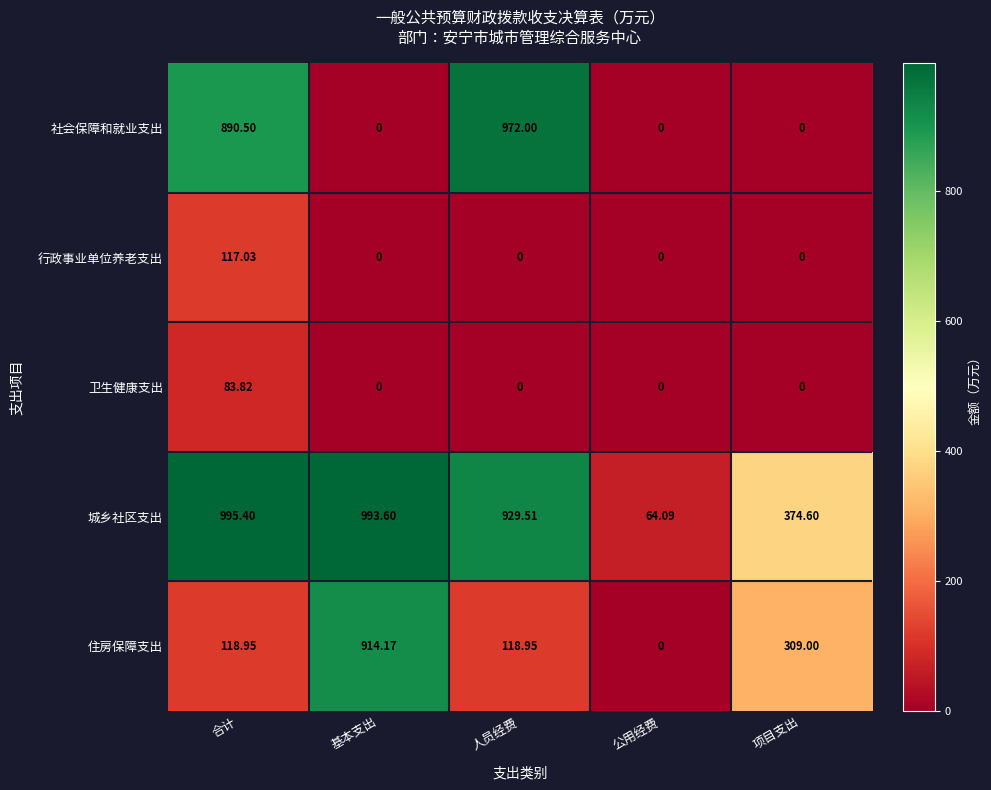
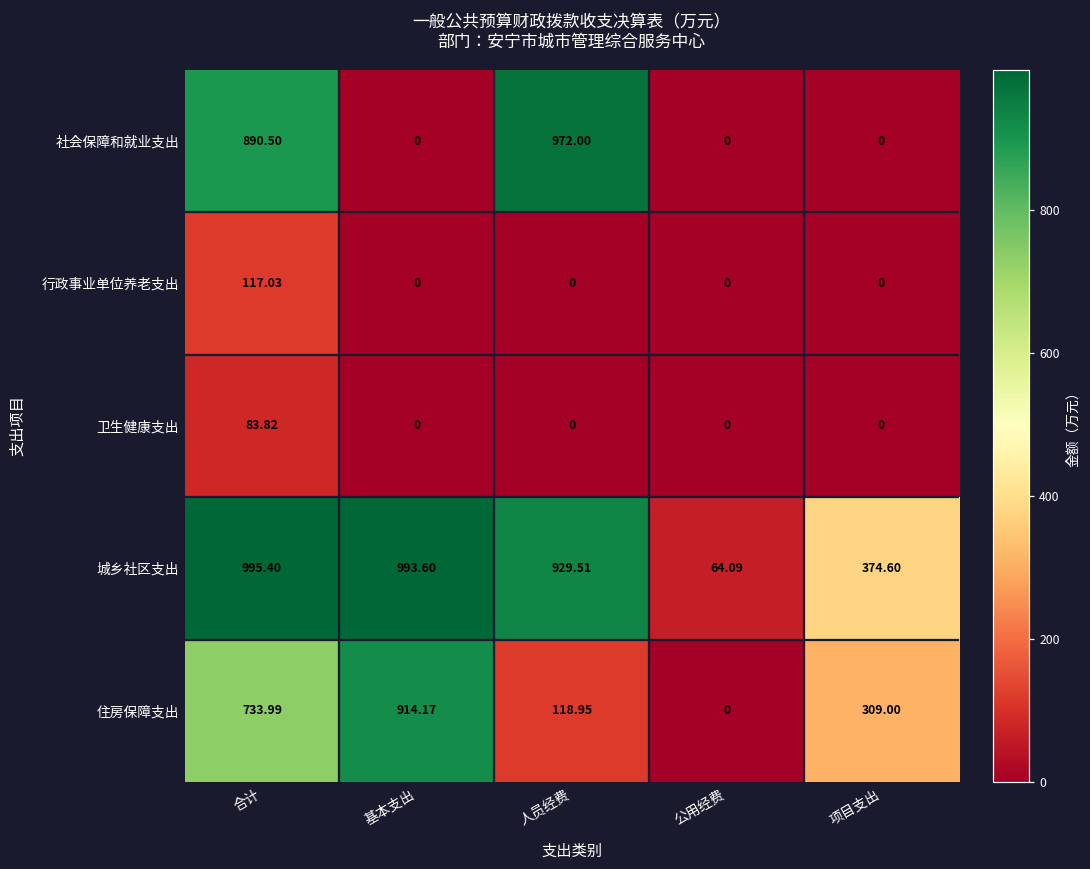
住房保障支出, 合计: 118.95 -> 733.99
